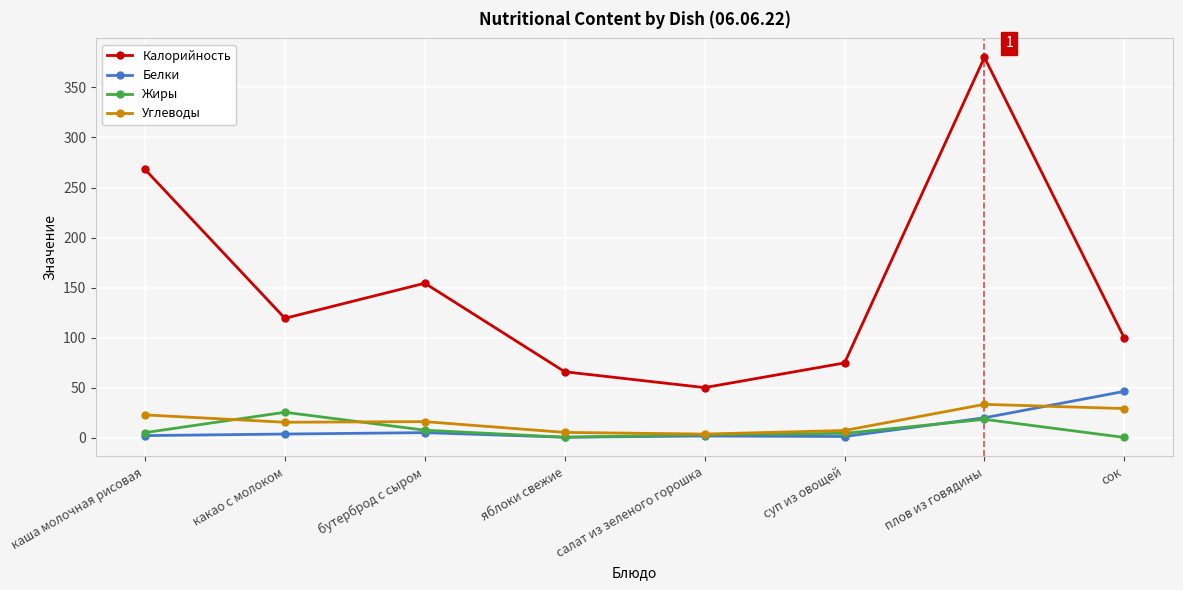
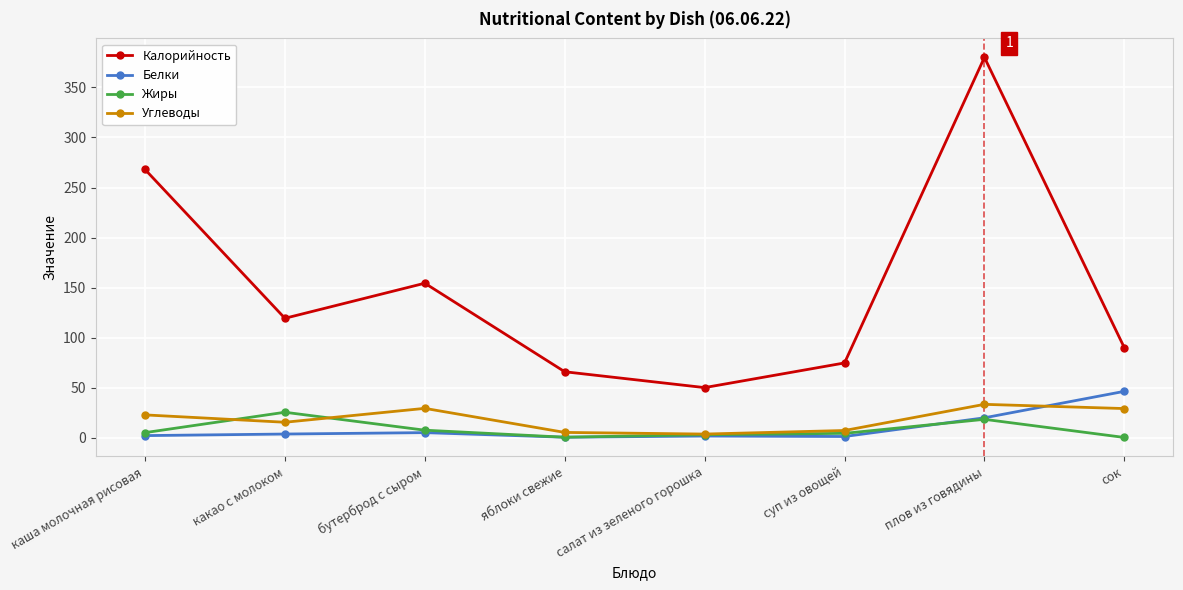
Углеводы, бутерброд с сыром: 16 -> 29
Калорийность, сок: 100 -> 90
